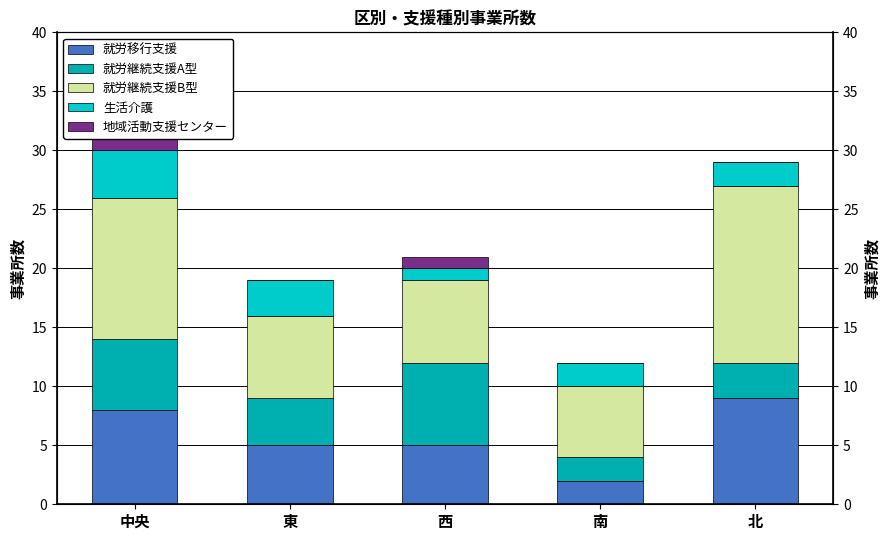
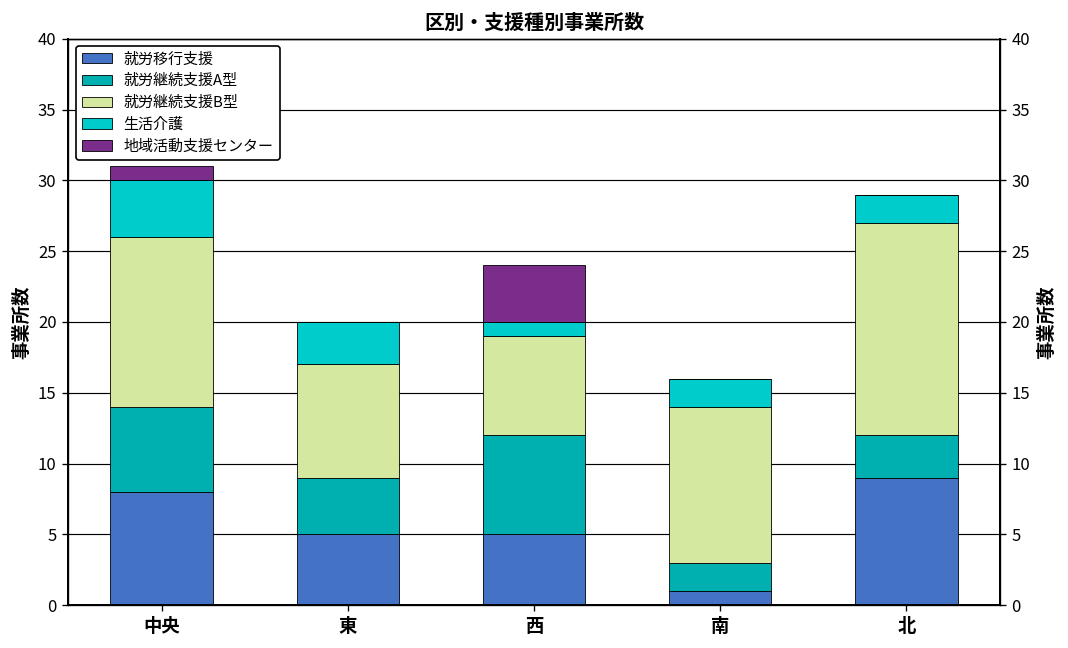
就労継続支援B型, 東: 7 -> 8
地域活動支援センター, 西: 1 -> 4
就労移行支援, 南: 2 -> 1
就労継続支援B型, 南: 6 -> 11
